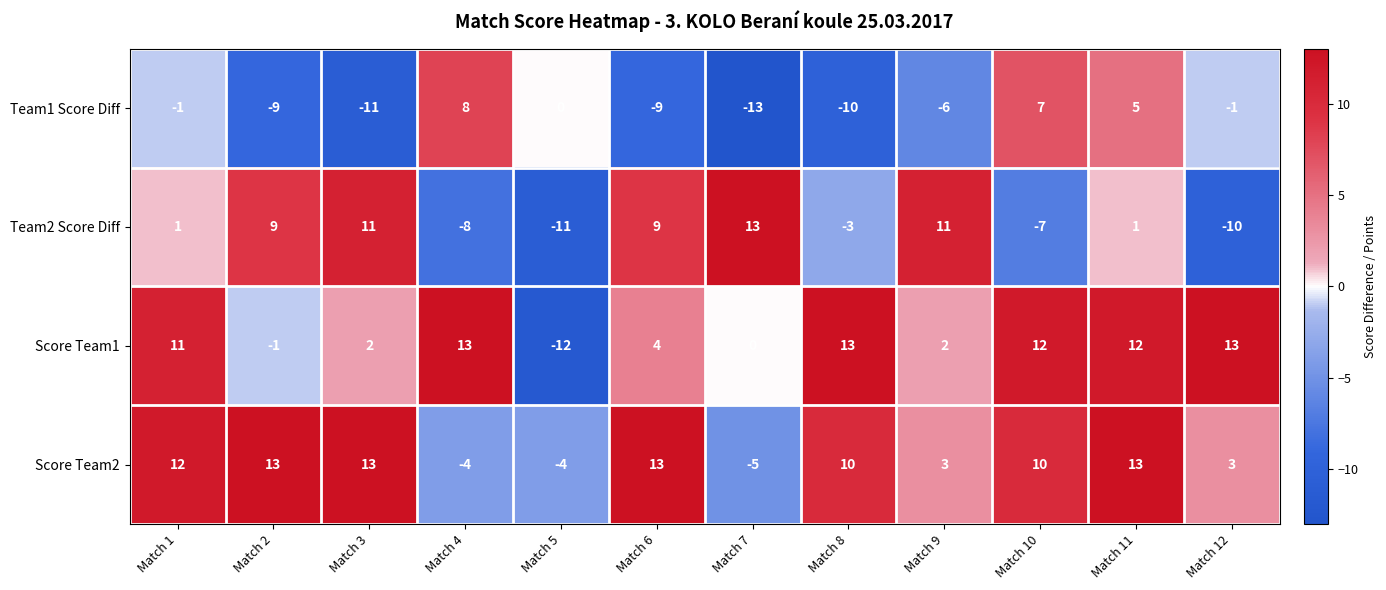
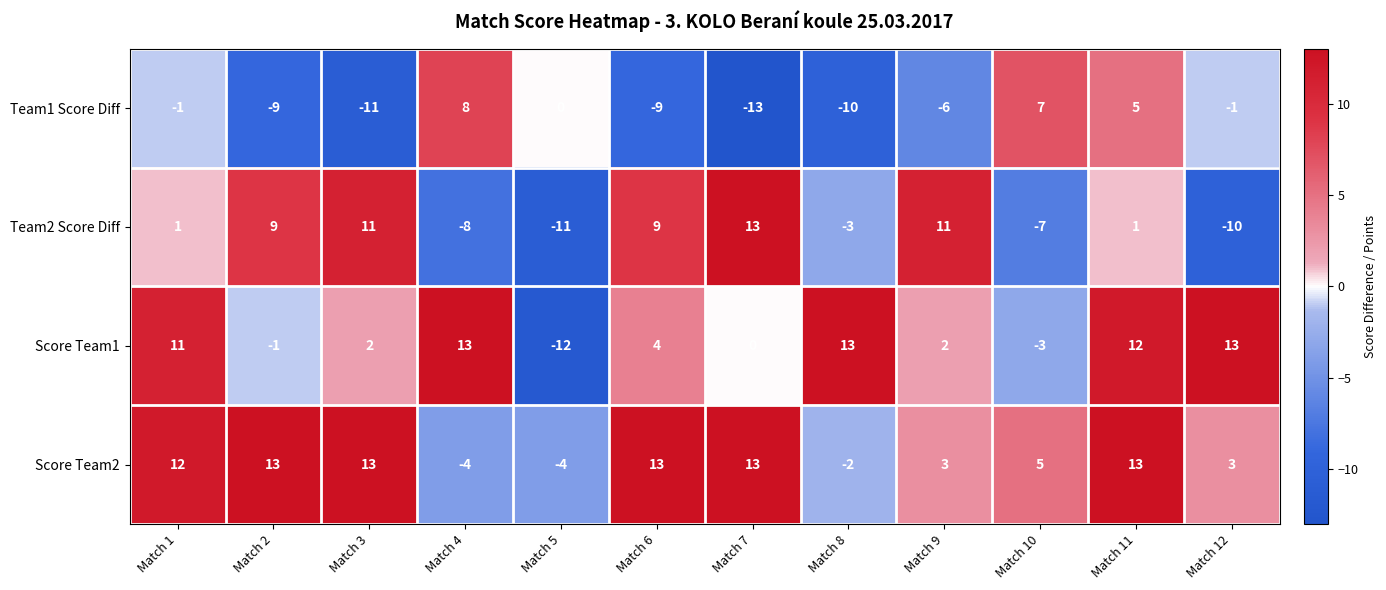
Score Team1, Match 10: 12 -> -3
Score Team2, Match 7: -5 -> 13
Score Team2, Match 8: 10 -> -2
Score Team2, Match 10: 10 -> 5
